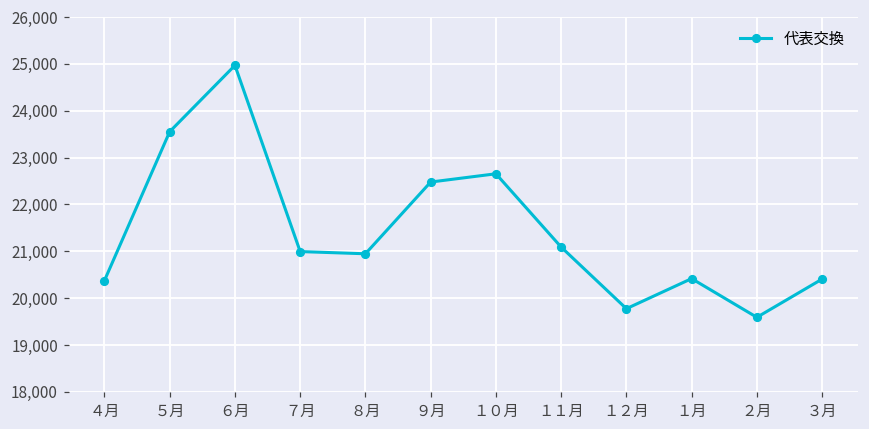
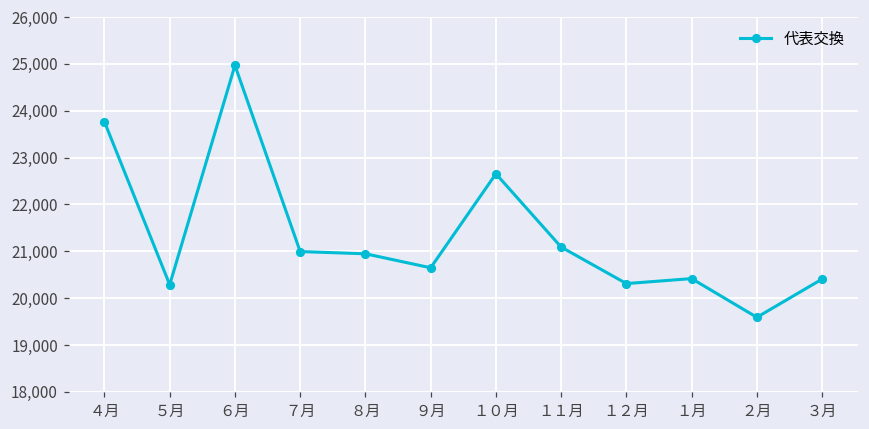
４月: 20,400 -> 23,800
５月: 23,600 -> 20,300
９月: 22,500 -> 20,600
１２月: 19,800 -> 20,300
